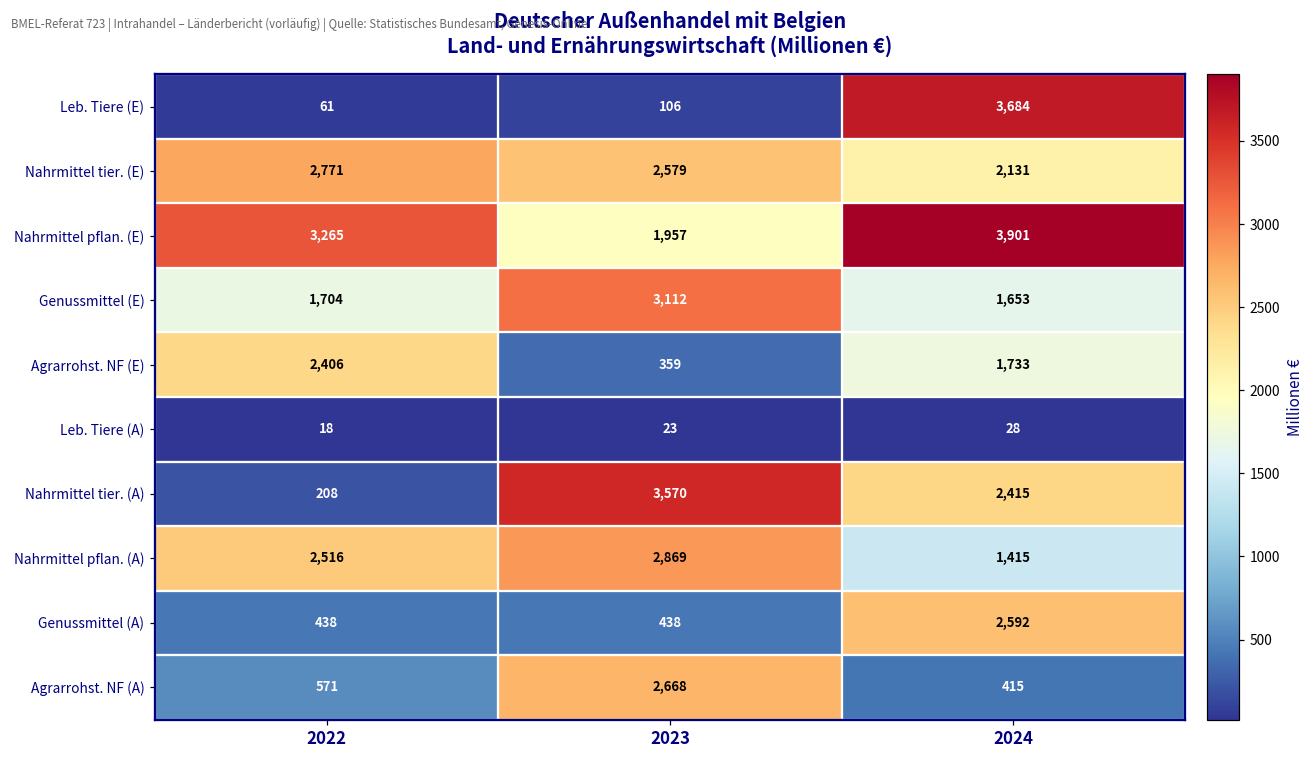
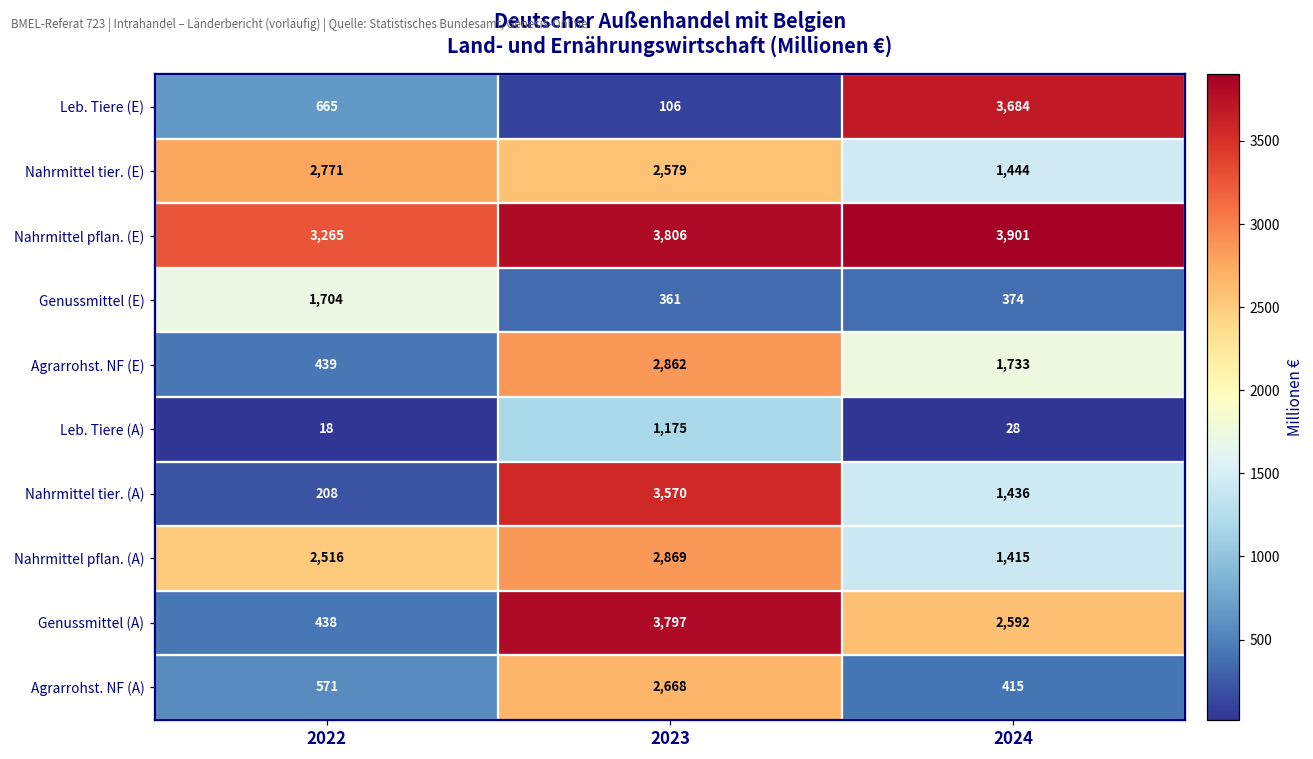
Leb. Tiere (E), 2022: 61 -> 665
Nahrmittel tier. (E), 2024: 2,131 -> 1,444
Nahrmittel pflan. (E), 2023: 1,957 -> 3,806
Genussmittel (E), 2023: 3,112 -> 361
Genussmittel (E), 2024: 1,653 -> 374
Agrarrohst. NF (E), 2022: 2,406 -> 439
Agrarrohst. NF (E), 2023: 359 -> 2,862
Leb. Tiere (A), 2023: 23 -> 1,175
Nahrmittel tier. (A), 2024: 2,415 -> 1,436
Genussmittel (A), 2023: 438 -> 3,797
